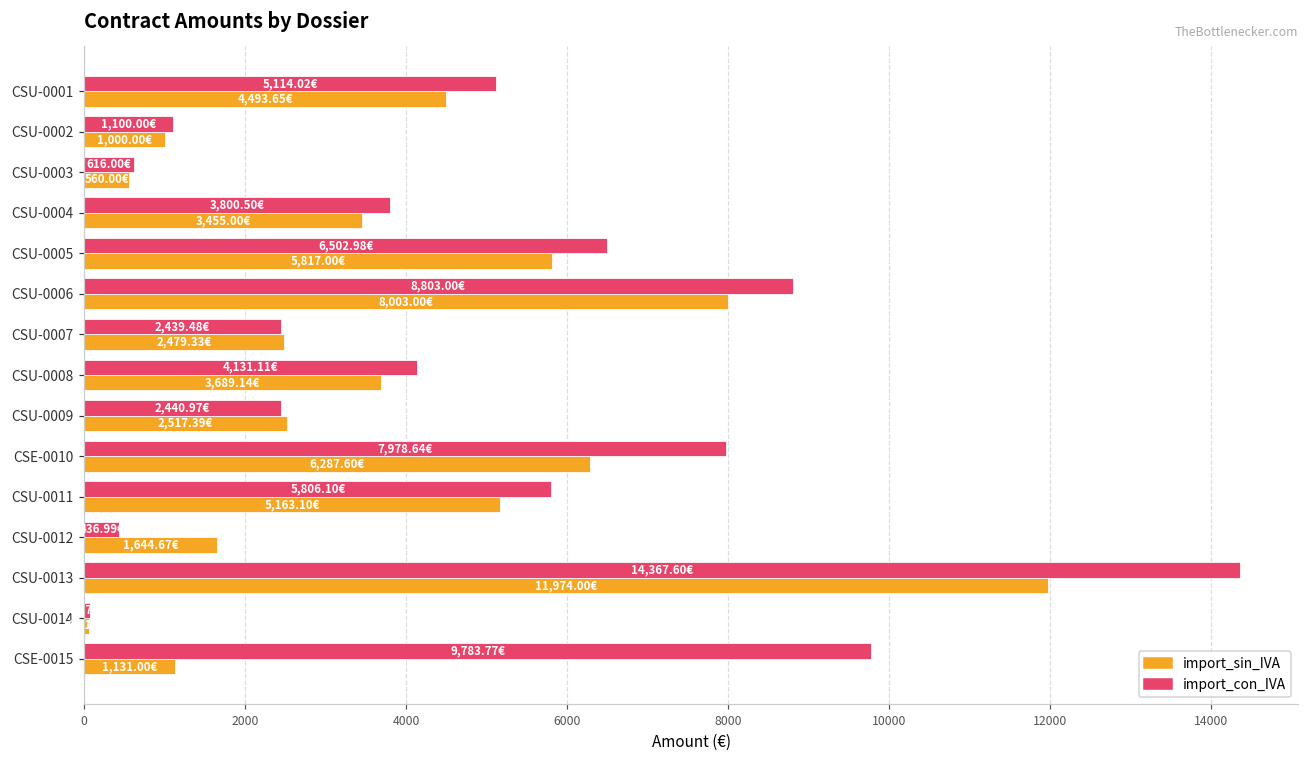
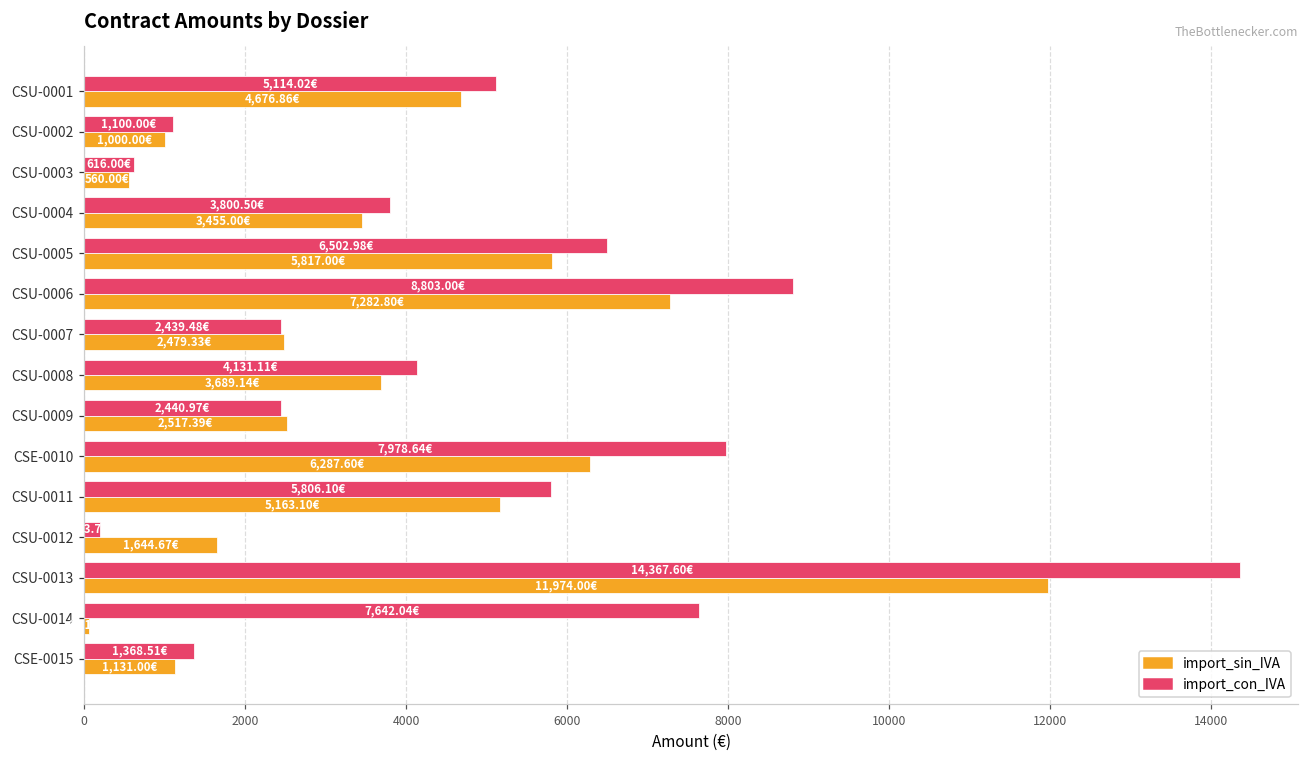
import_sin_IVA, CSU-0001: 4,493.65€ -> 4,676.86€
import_sin_IVA, CSU-0006: 8,003.00€ -> 7,282.80€
import_con_IVA, CSU-0012: 400 -> 200
import_con_IVA, CSU-0014: 100 -> 7600
import_con_IVA, CSE-0015: 9,783.77€ -> 1,368.51€
